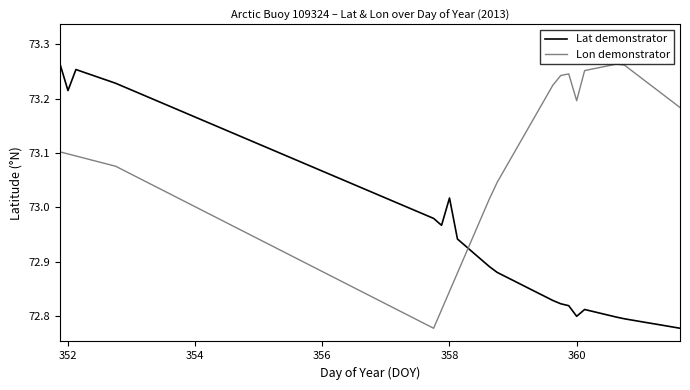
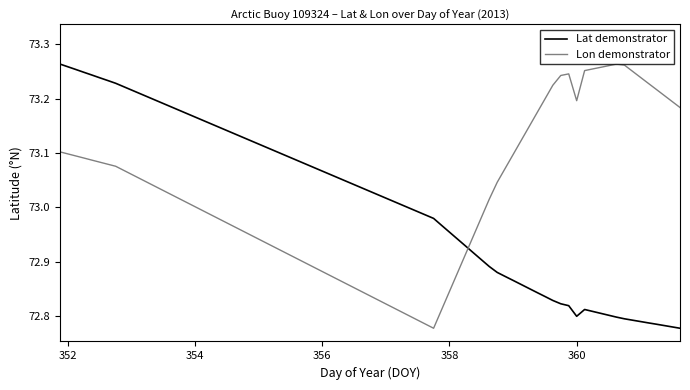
Lat demonstrator, 352: 73.21 -> 73.26
Lat demonstrator, 358: 73.02 -> 72.95
